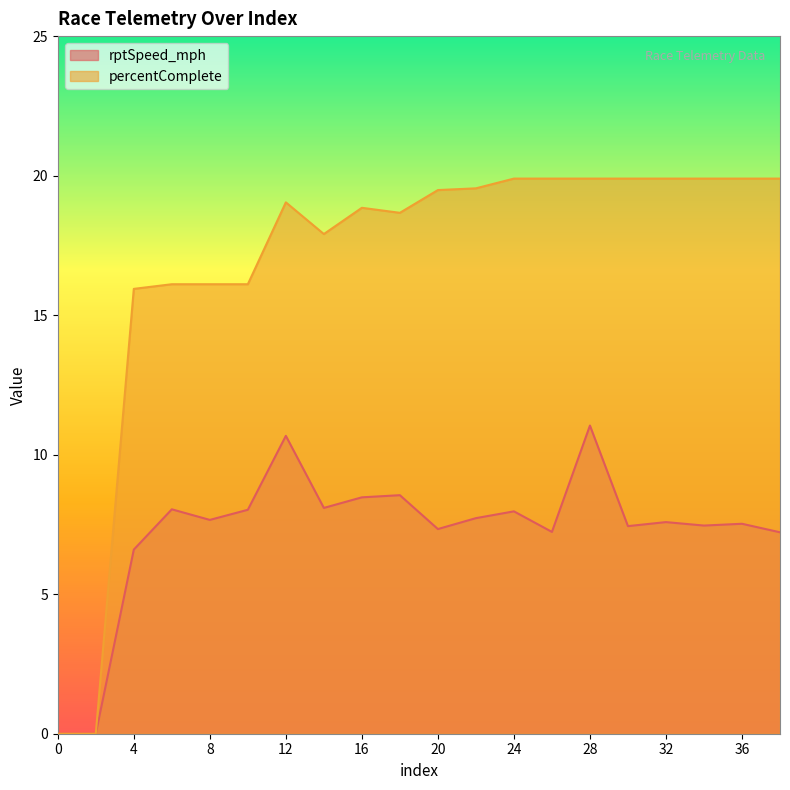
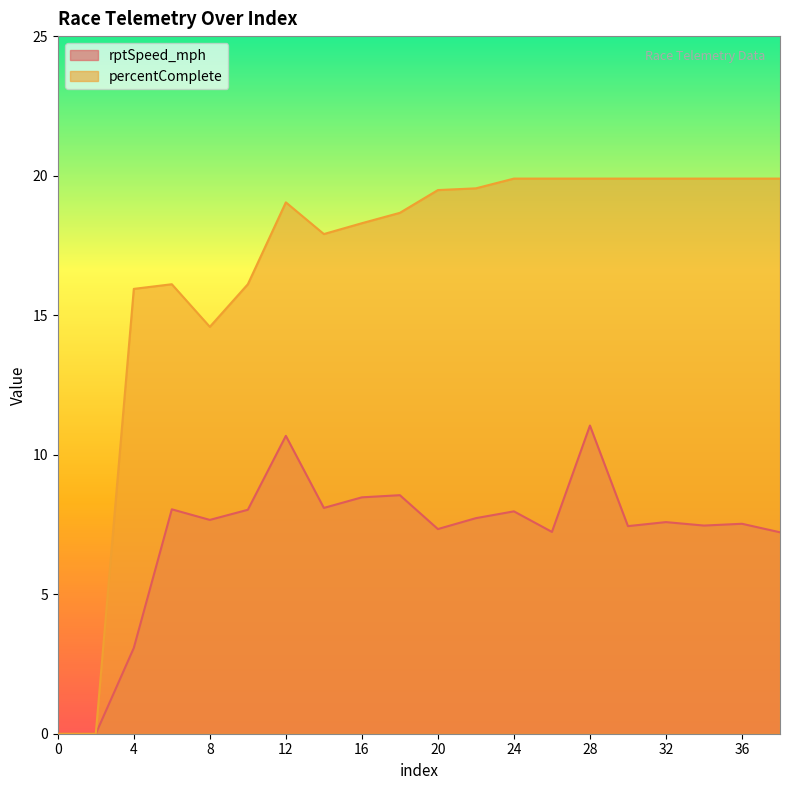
rptSpeed_mph, 4: 6.6 -> 3.1
percentComplete, 8: 16.1 -> 14.6
percentComplete, 16: 18.8 -> 18.3
